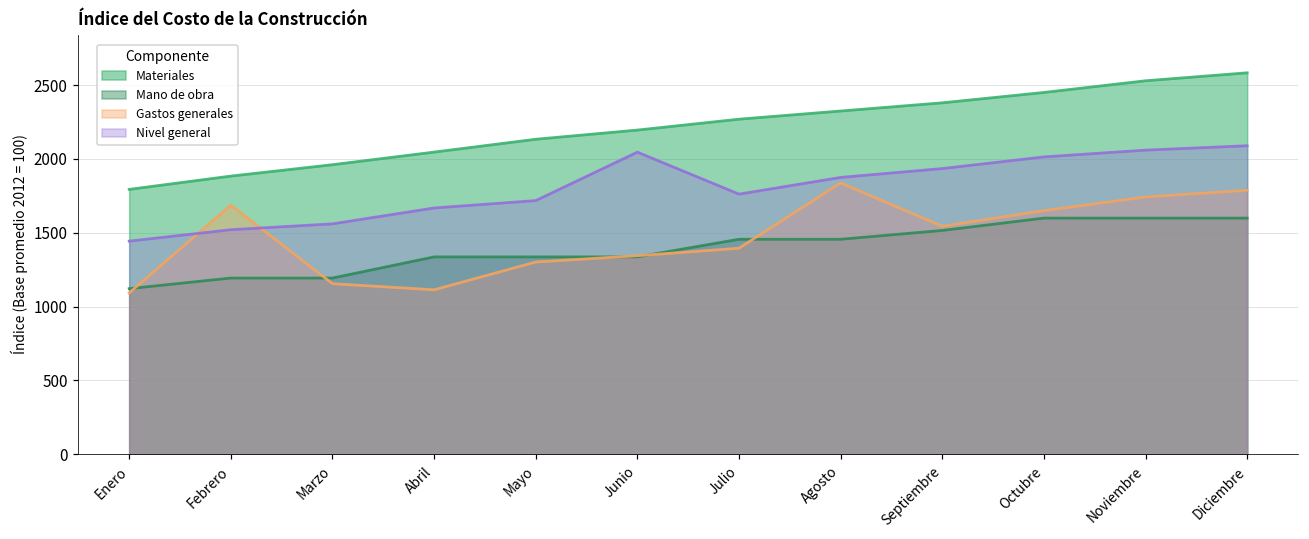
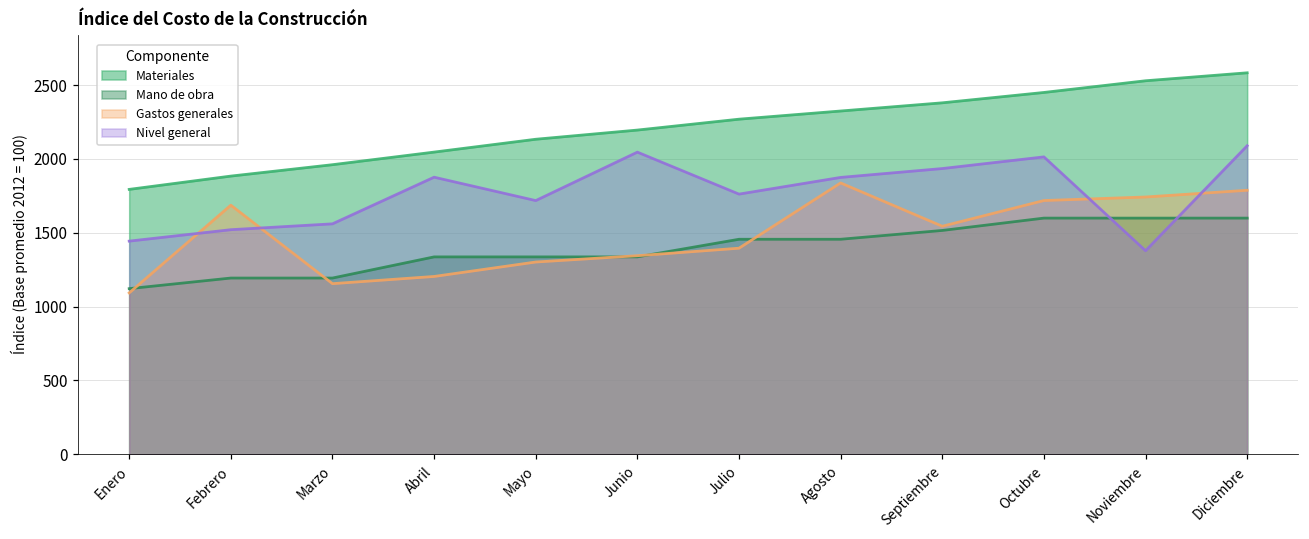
Gastos generales, Abril: 1110 -> 1200
Nivel general, Abril: 1670 -> 1880
Gastos generales, Octubre: 1650 -> 1720
Nivel general, Noviembre: 2060 -> 1380
